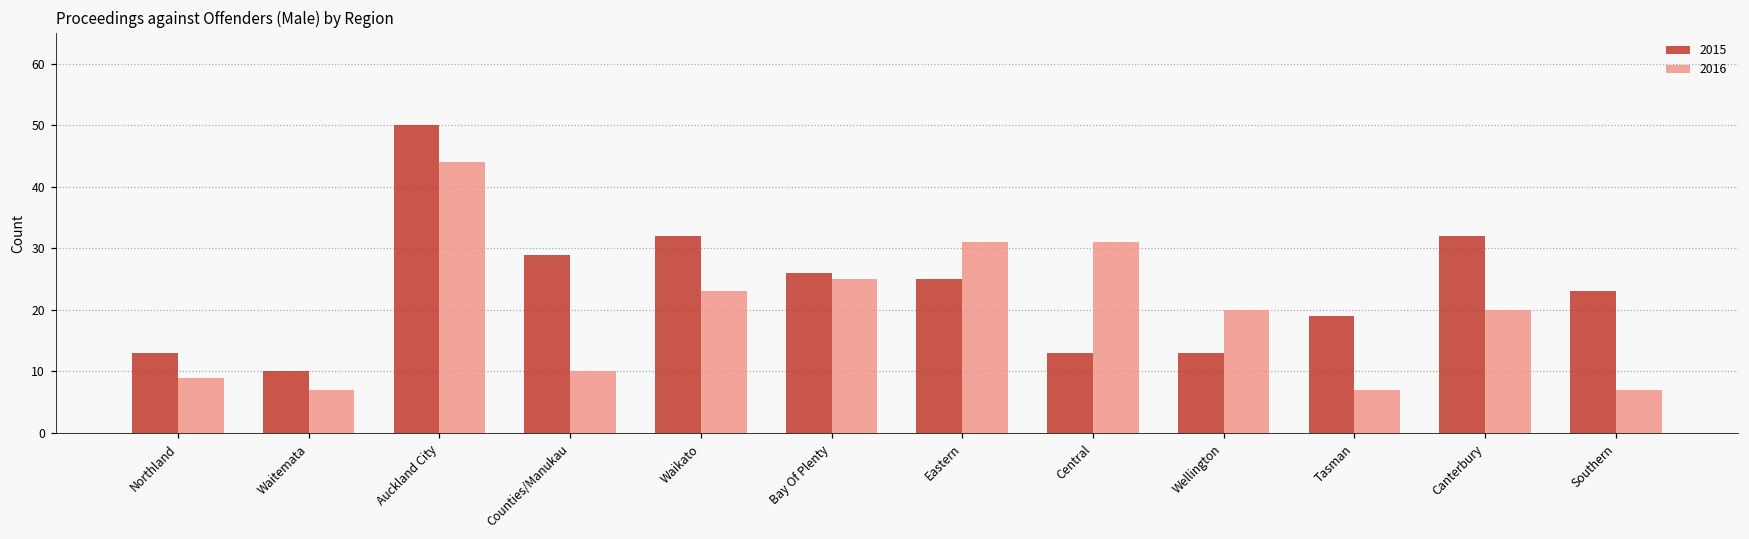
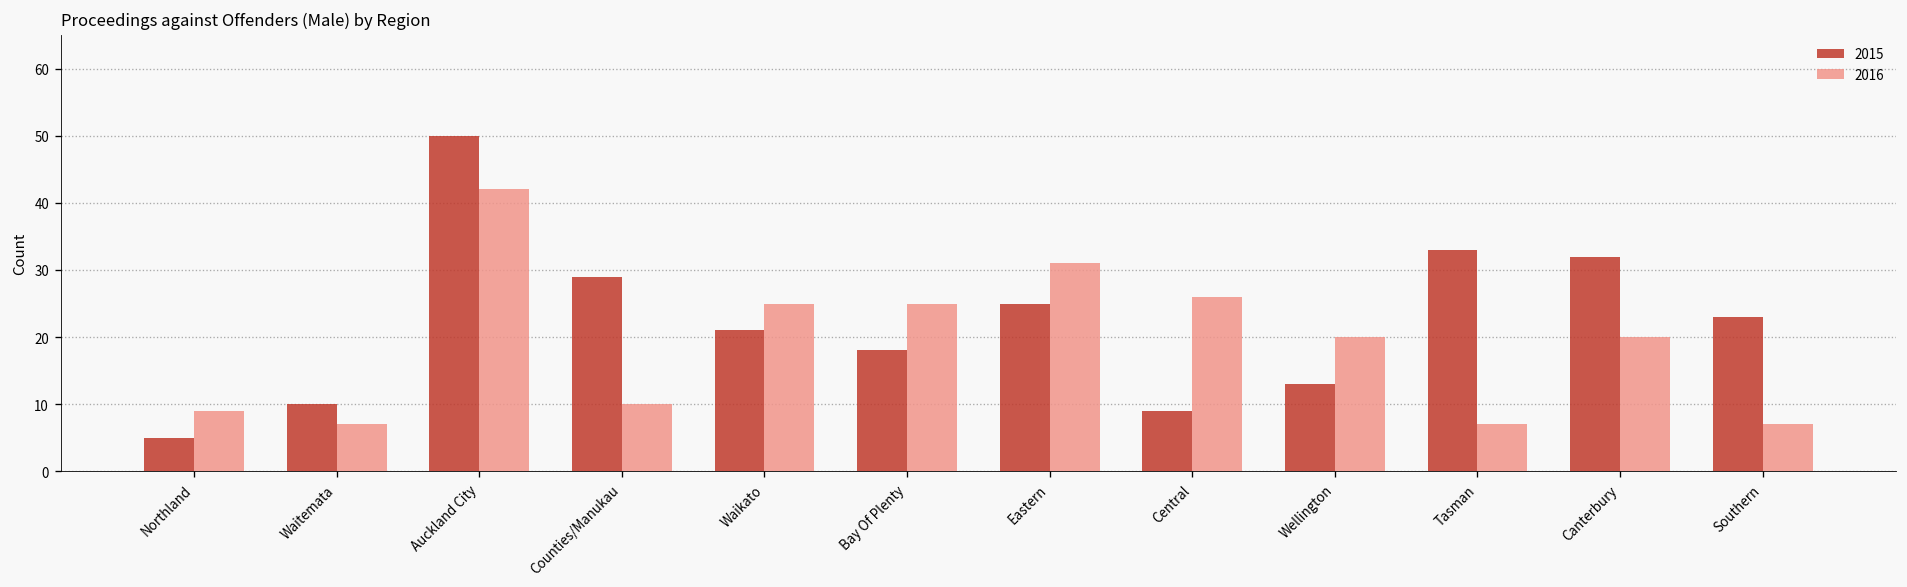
2015, Northland: 13 -> 5
2016, Auckland City: 44 -> 42
2015, Waikato: 32 -> 21
2016, Waikato: 23 -> 25
2015, Bay Of Plenty: 26 -> 18
2015, Central: 13 -> 9
2016, Central: 31 -> 26
2015, Tasman: 19 -> 33
